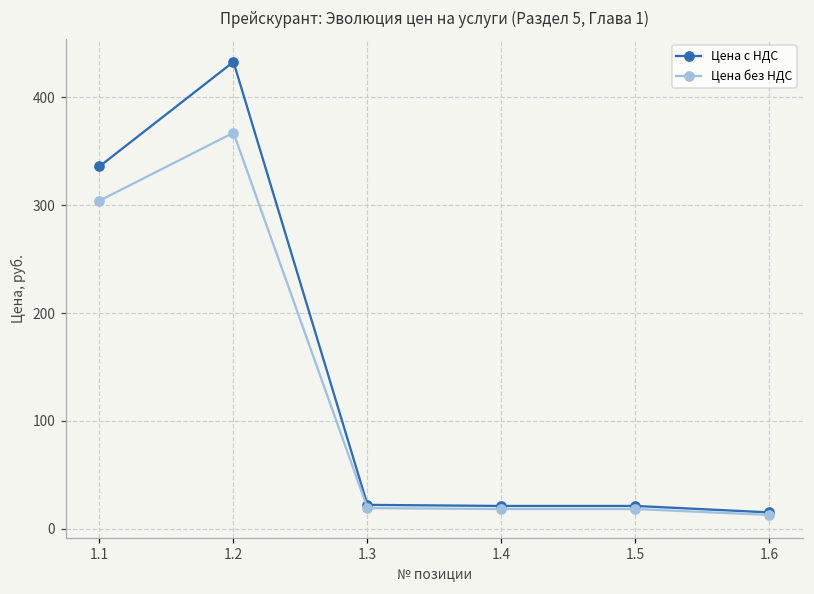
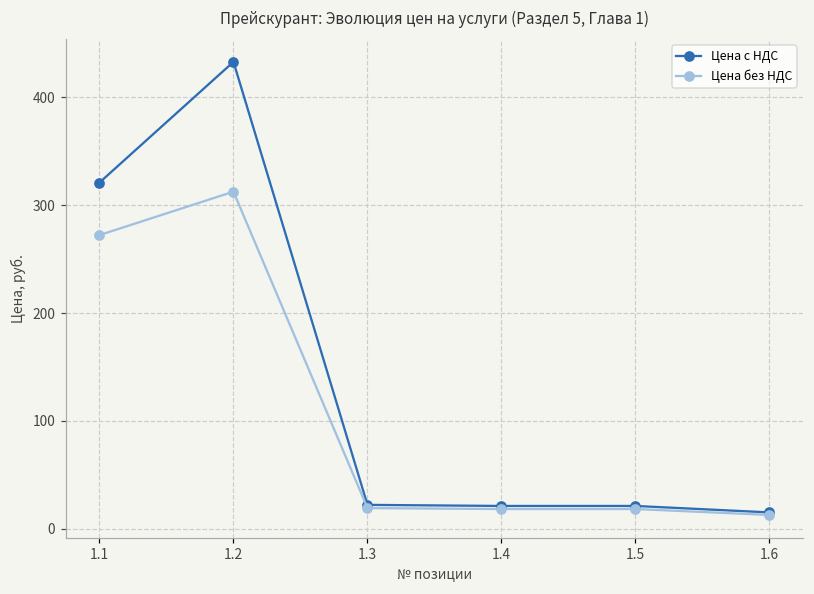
Цена с НДС, 1.1: 340 -> 320
Цена без НДС, 1.1: 300 -> 270
Цена без НДС, 1.2: 370 -> 310
